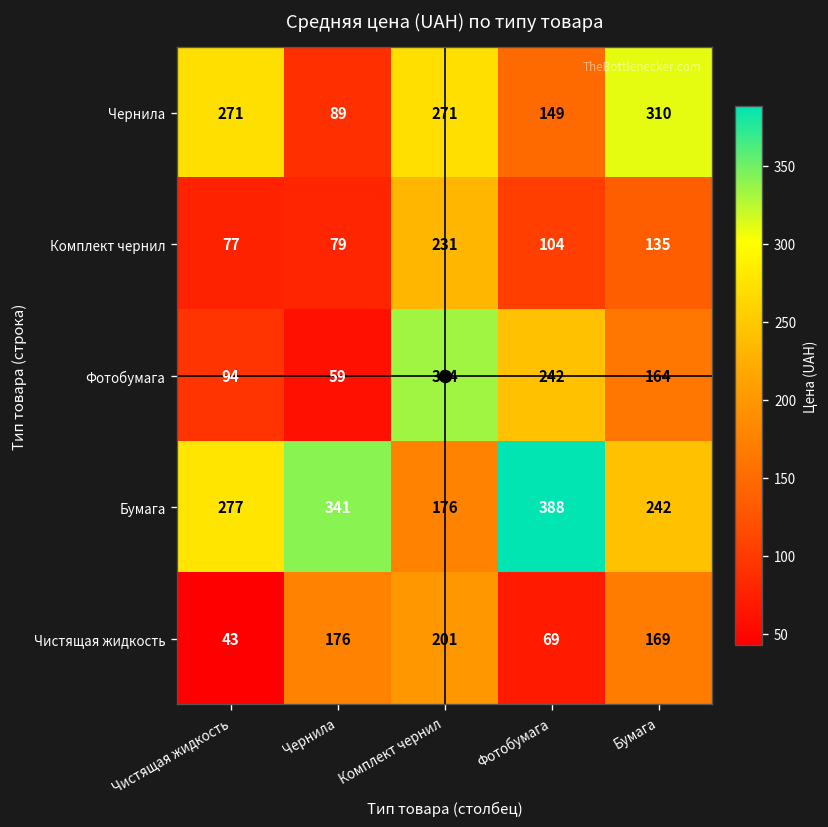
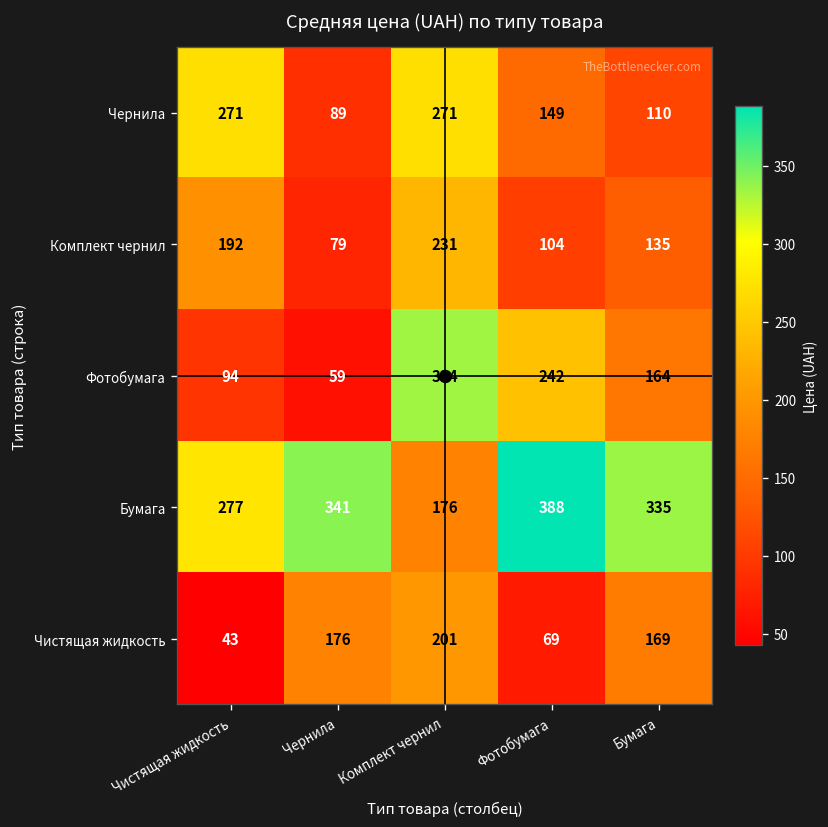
Чернила, Бумага: 310 -> 110
Комплект чернил, Чистящая жидкость: 77 -> 192
Бумага, Бумага: 242 -> 335
